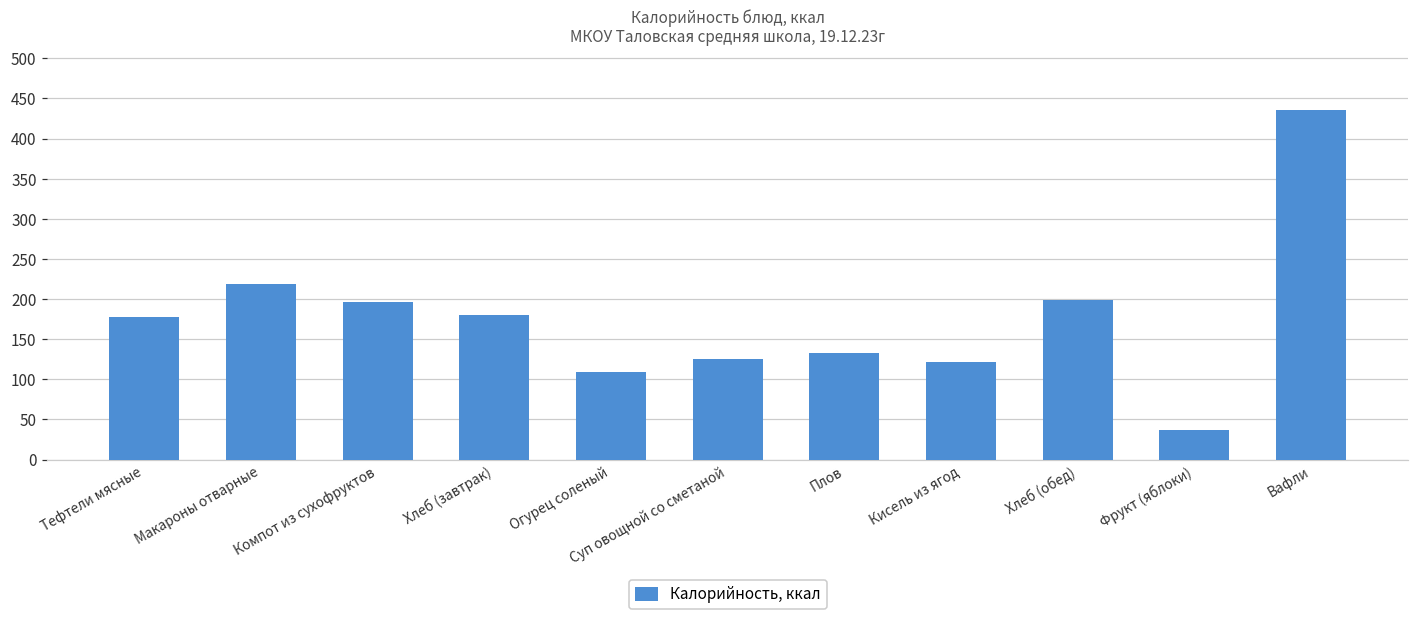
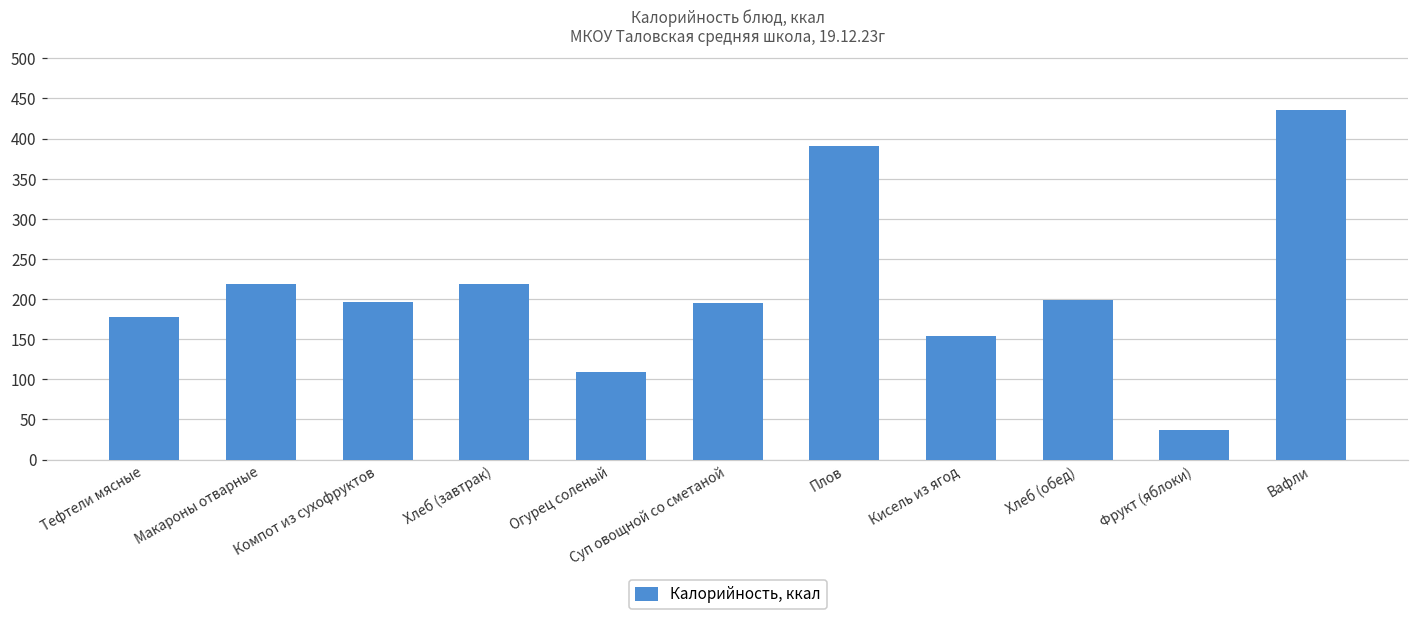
Хлеб (завтрак): 180 -> 220
Суп овощной со сметаной: 130 -> 200
Плов: 130 -> 390
Кисель из ягод: 120 -> 150
